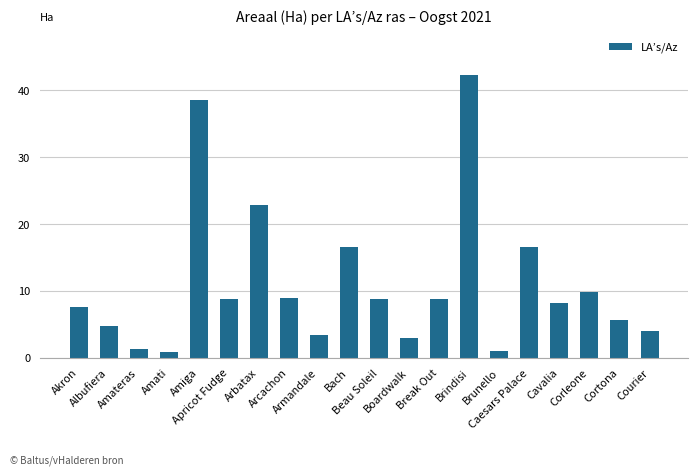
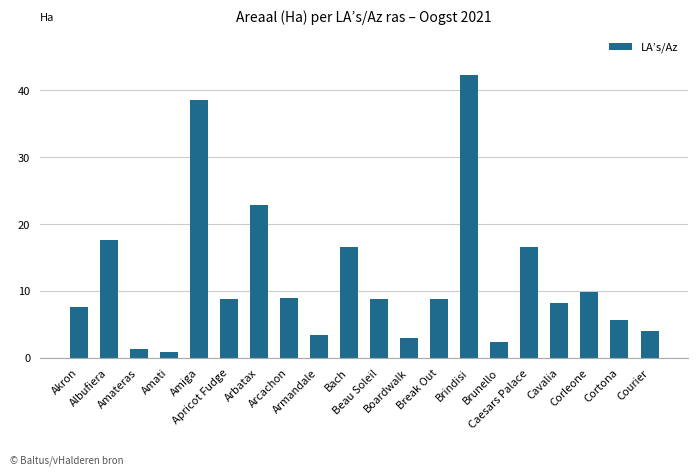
Albufiera: 5 -> 18
Brunello: 1 -> 2
